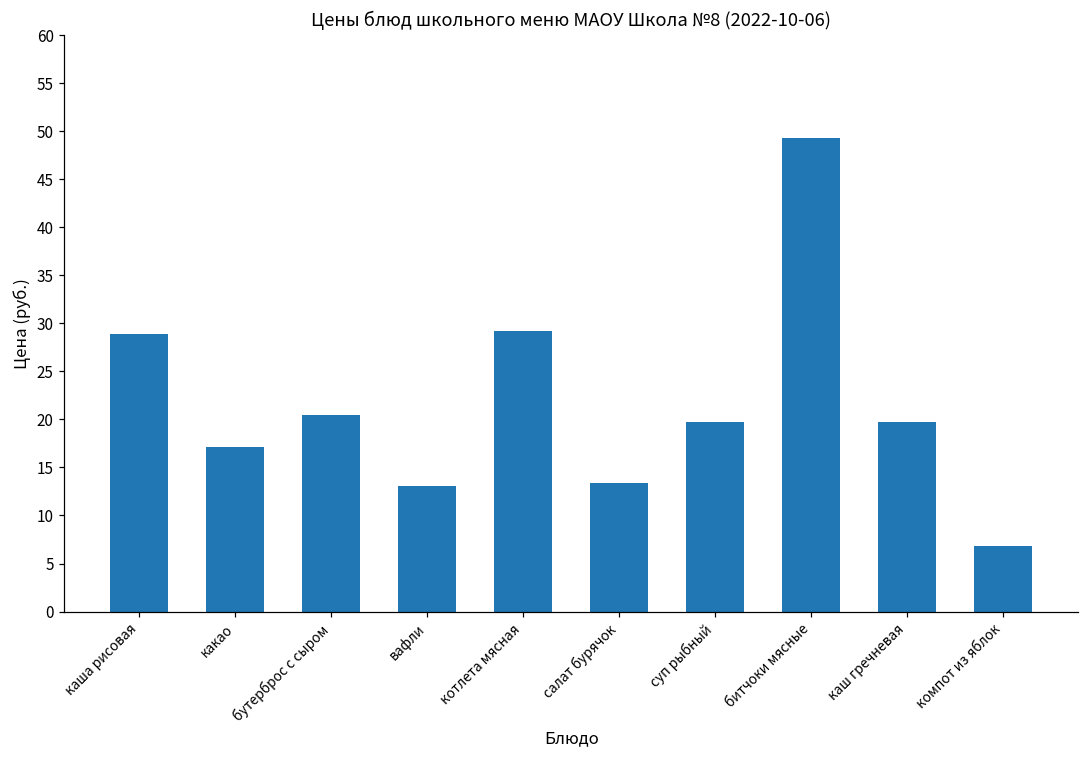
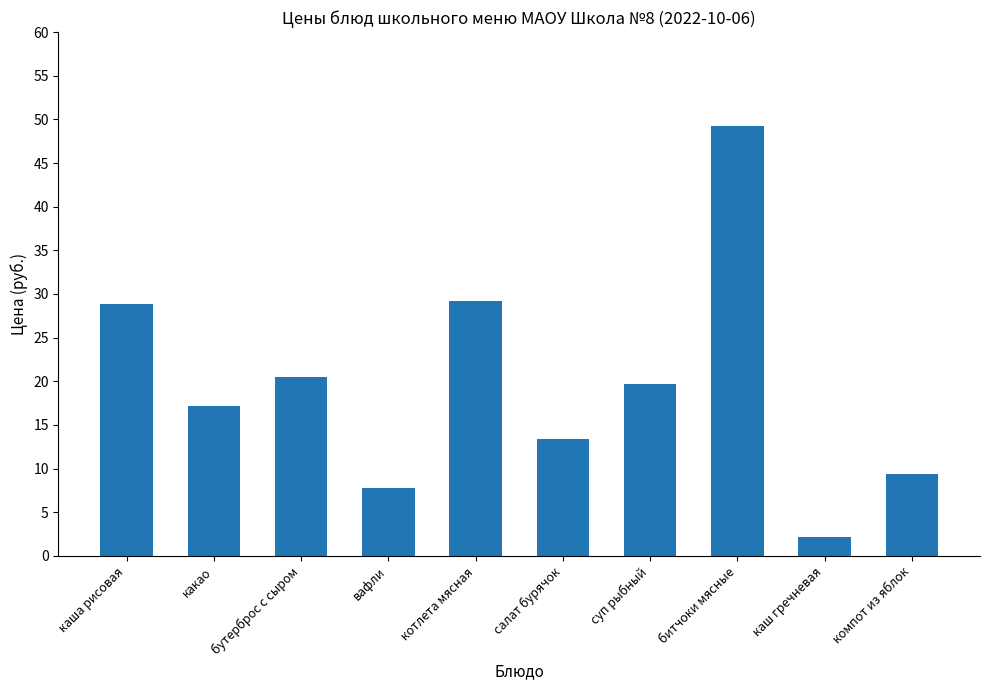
вафли: 13 -> 8
каш гречневая: 20 -> 2
компот из яблок: 7 -> 9
